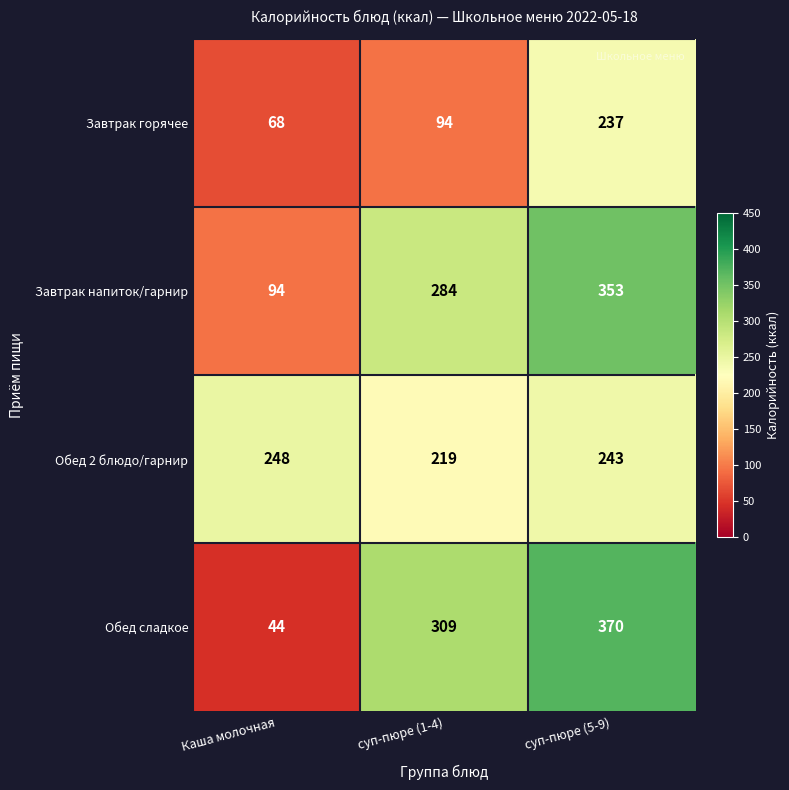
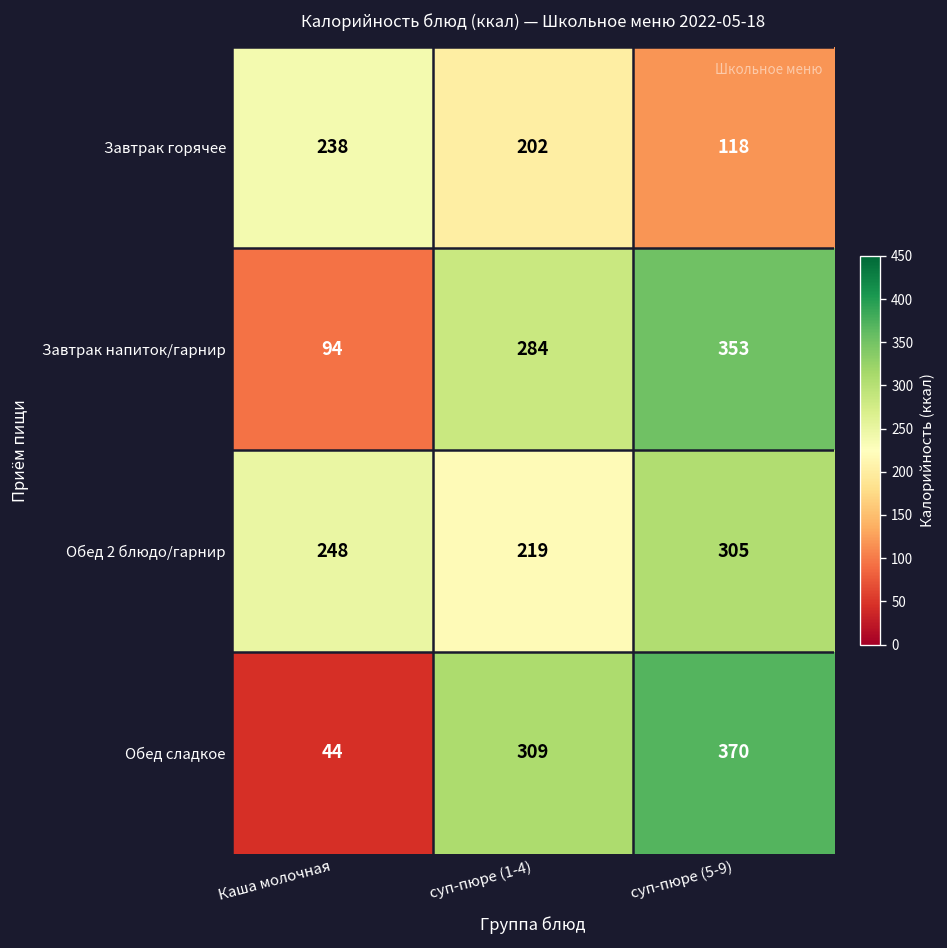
Завтрак горячее, Каша молочная: 68 -> 238
Завтрак горячее, суп-пюре (1-4): 94 -> 202
Завтрак горячее, суп-пюре (5-9): 237 -> 118
Обед 2 блюдо/гарнир, суп-пюре (5-9): 243 -> 305
